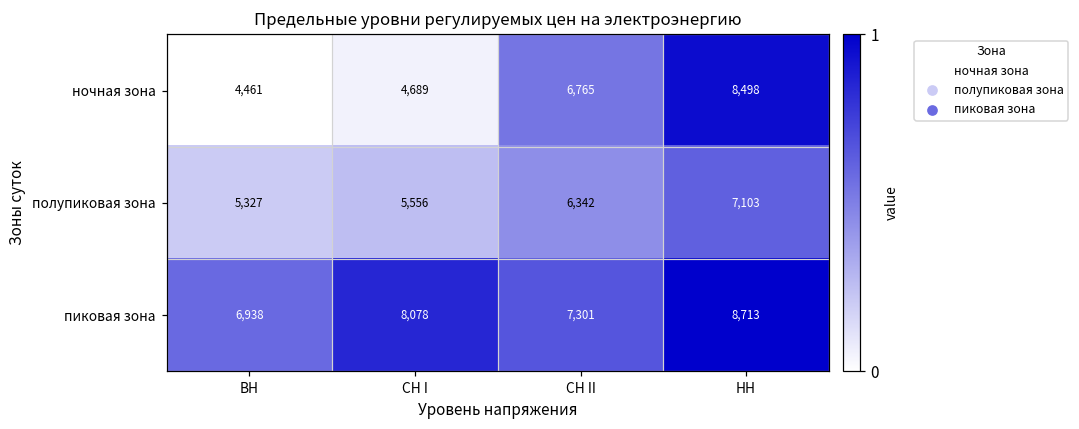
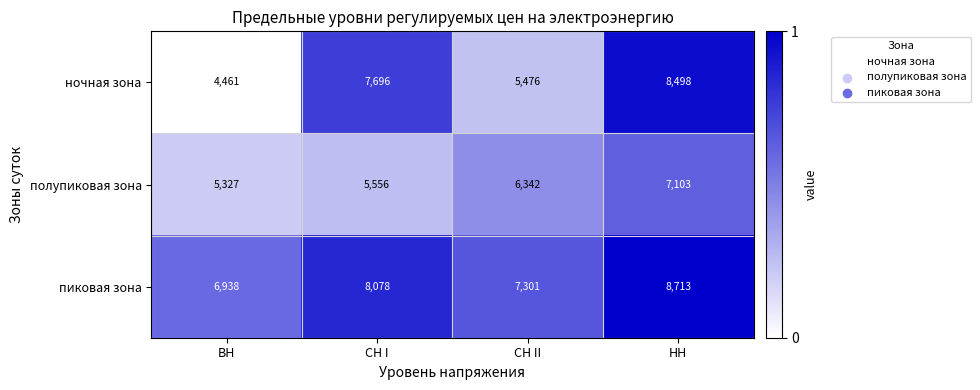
ночная зона, СН I: 4,689 -> 7,696
ночная зона, СН II: 6,765 -> 5,476
